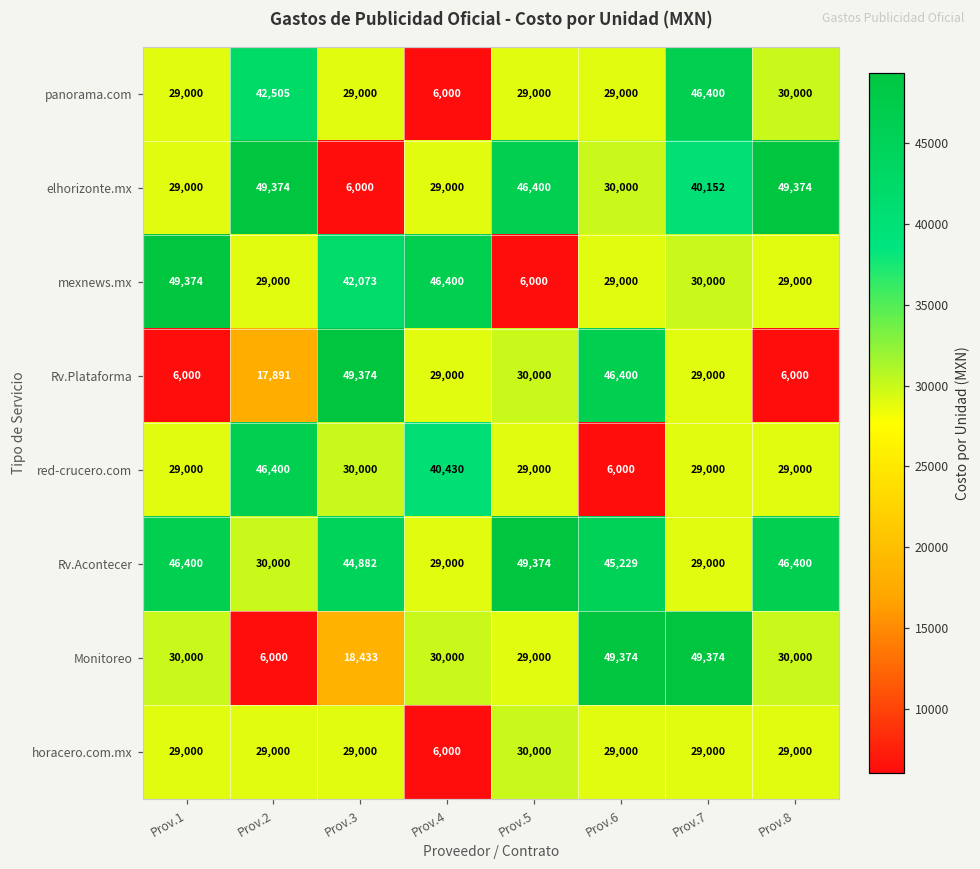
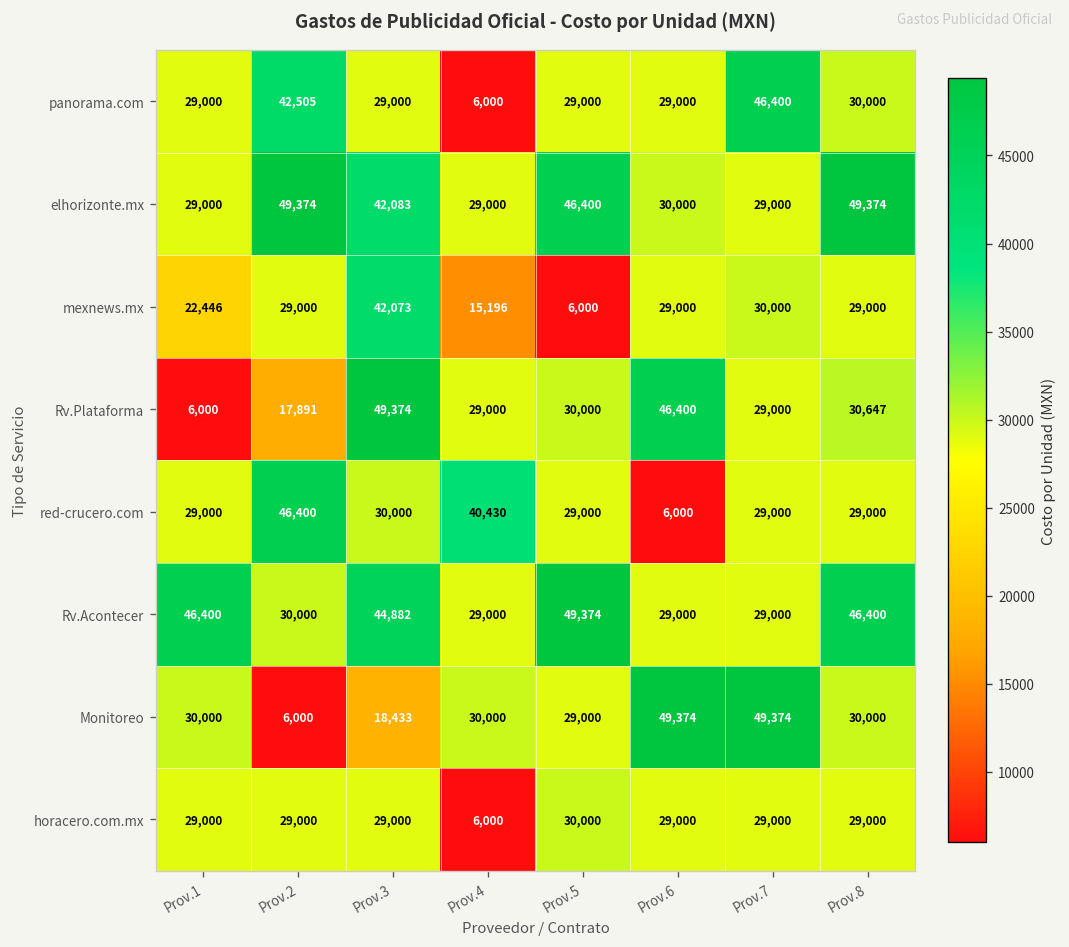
elhorizonte.mx, Prov.3: 6,000 -> 42,083
elhorizonte.mx, Prov.7: 40,152 -> 29,000
mexnews.mx, Prov.1: 49,374 -> 22,446
mexnews.mx, Prov.4: 46,400 -> 15,196
Rv.Plataforma, Prov.8: 6,000 -> 30,647
Rv.Acontecer, Prov.6: 45,229 -> 29,000
